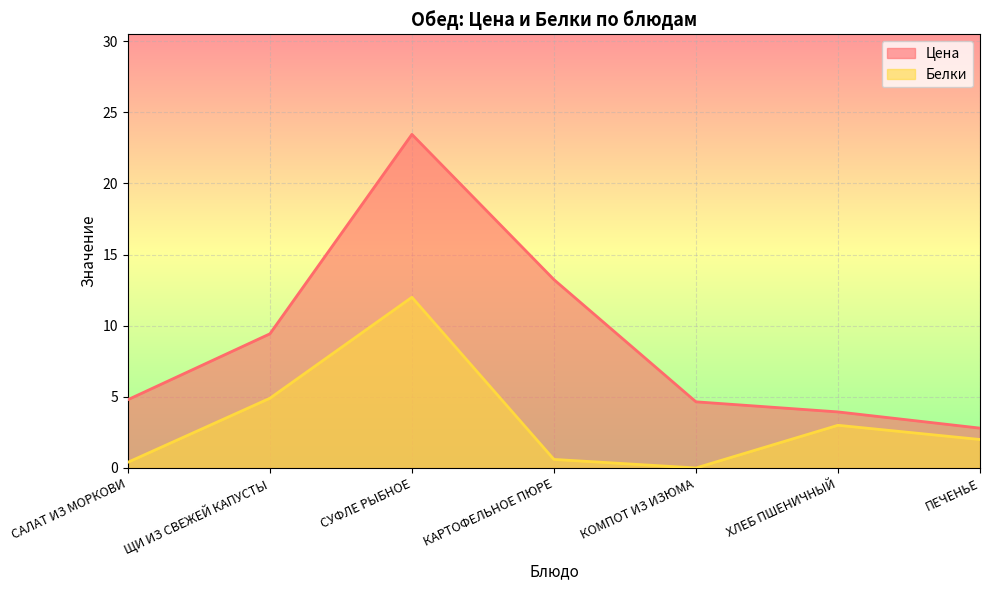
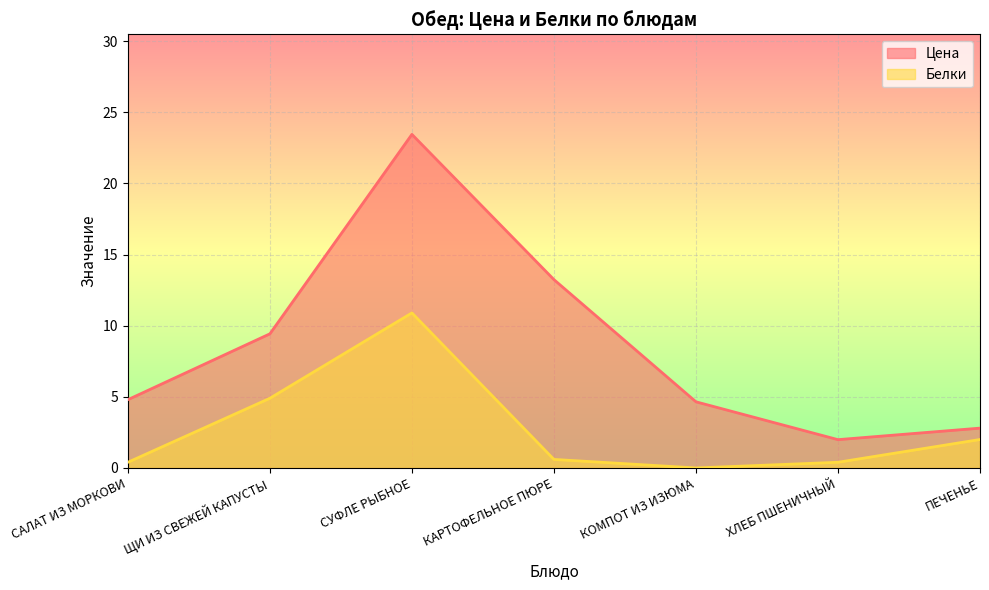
Белки, СУФЛЕ РЫБНОЕ: 12.0 -> 10.9
Цена, ХЛЕБ ПШЕНИЧНЫЙ: 3.9 -> 2.0
Белки, ХЛЕБ ПШЕНИЧНЫЙ: 3.0 -> 0.4
